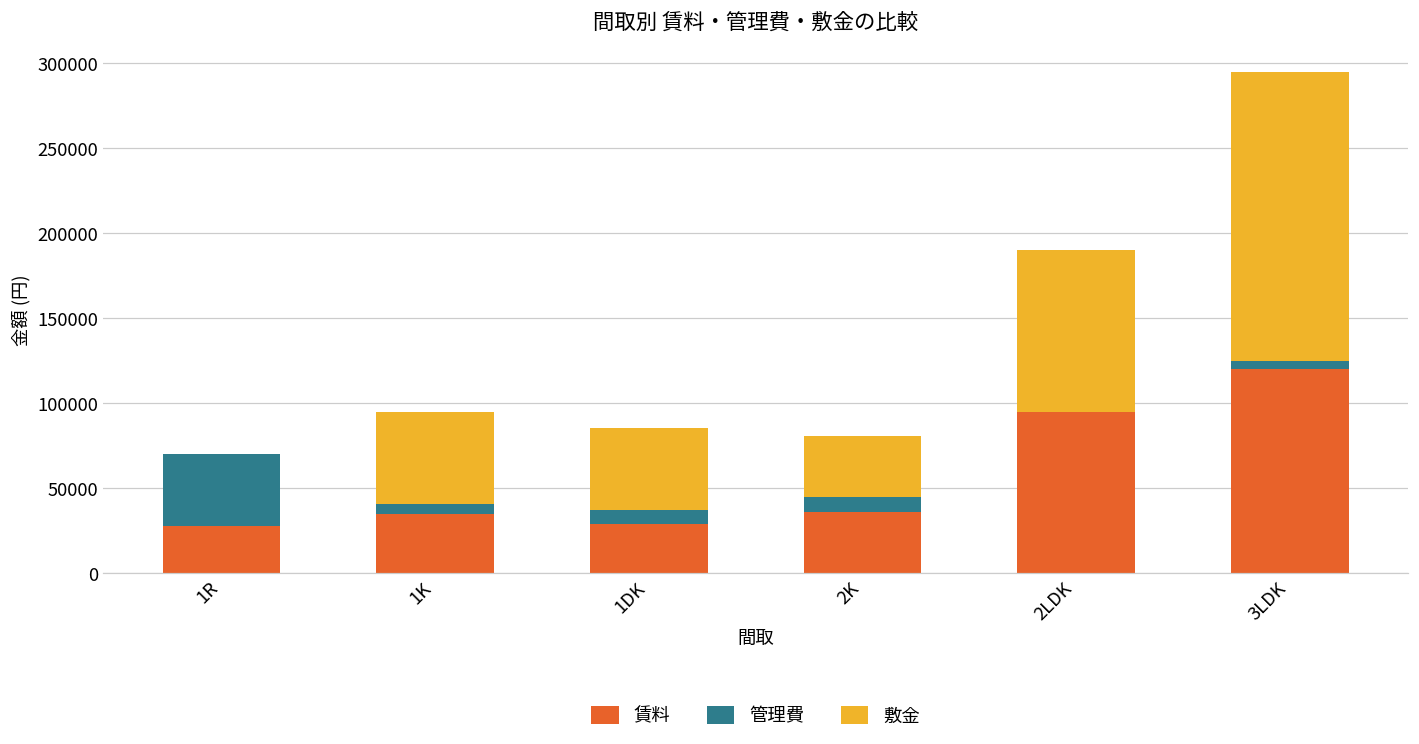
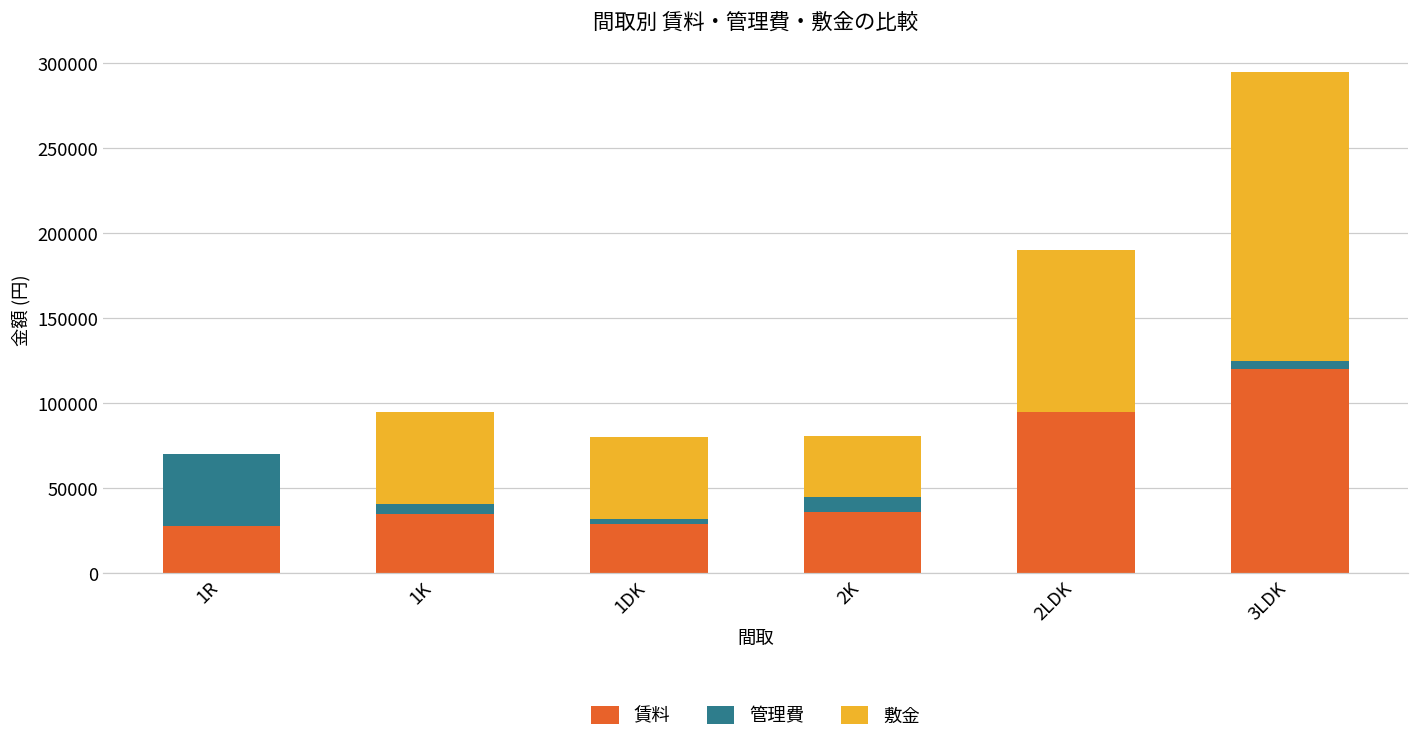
管理費, 1DK: 8000 -> 3000
